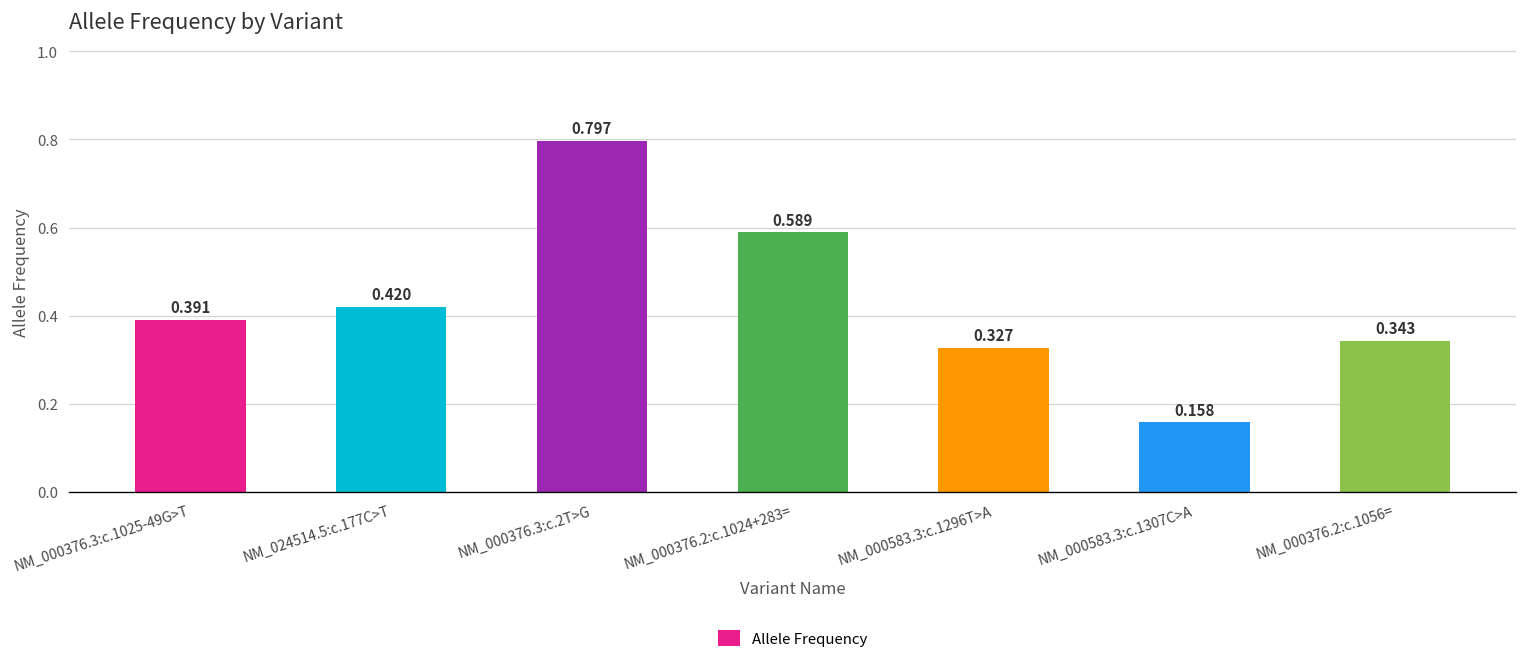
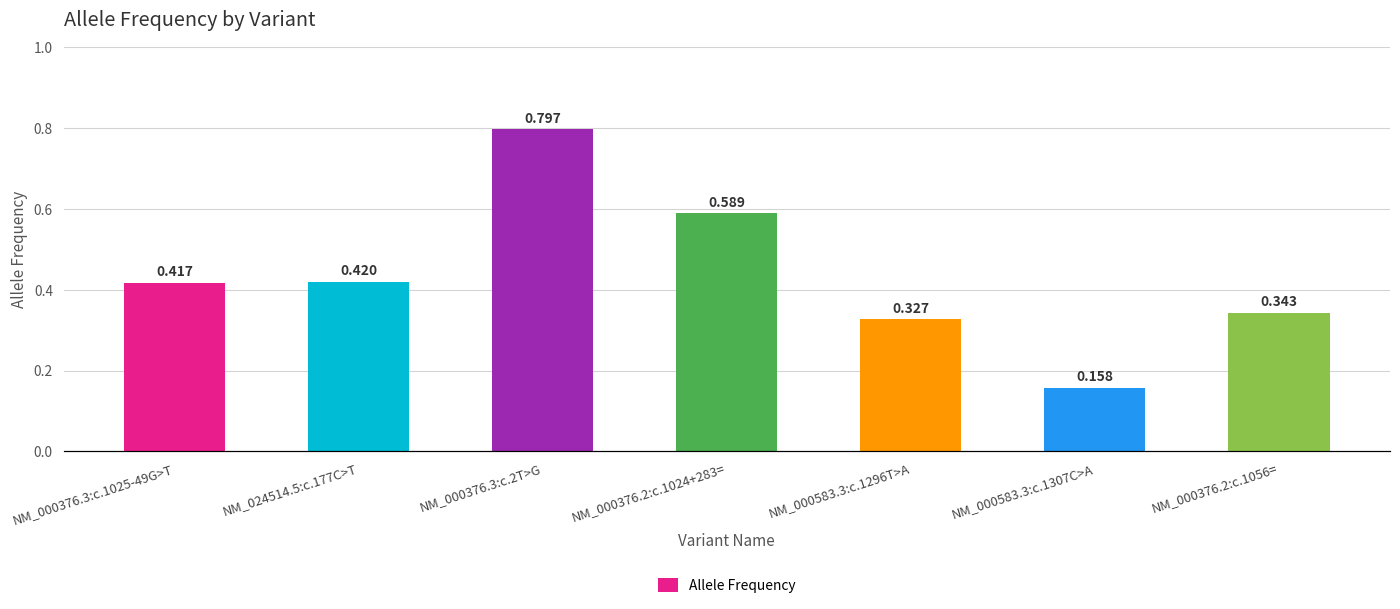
NM_000376.3:c.1025-49G>T: 0.391 -> 0.417
